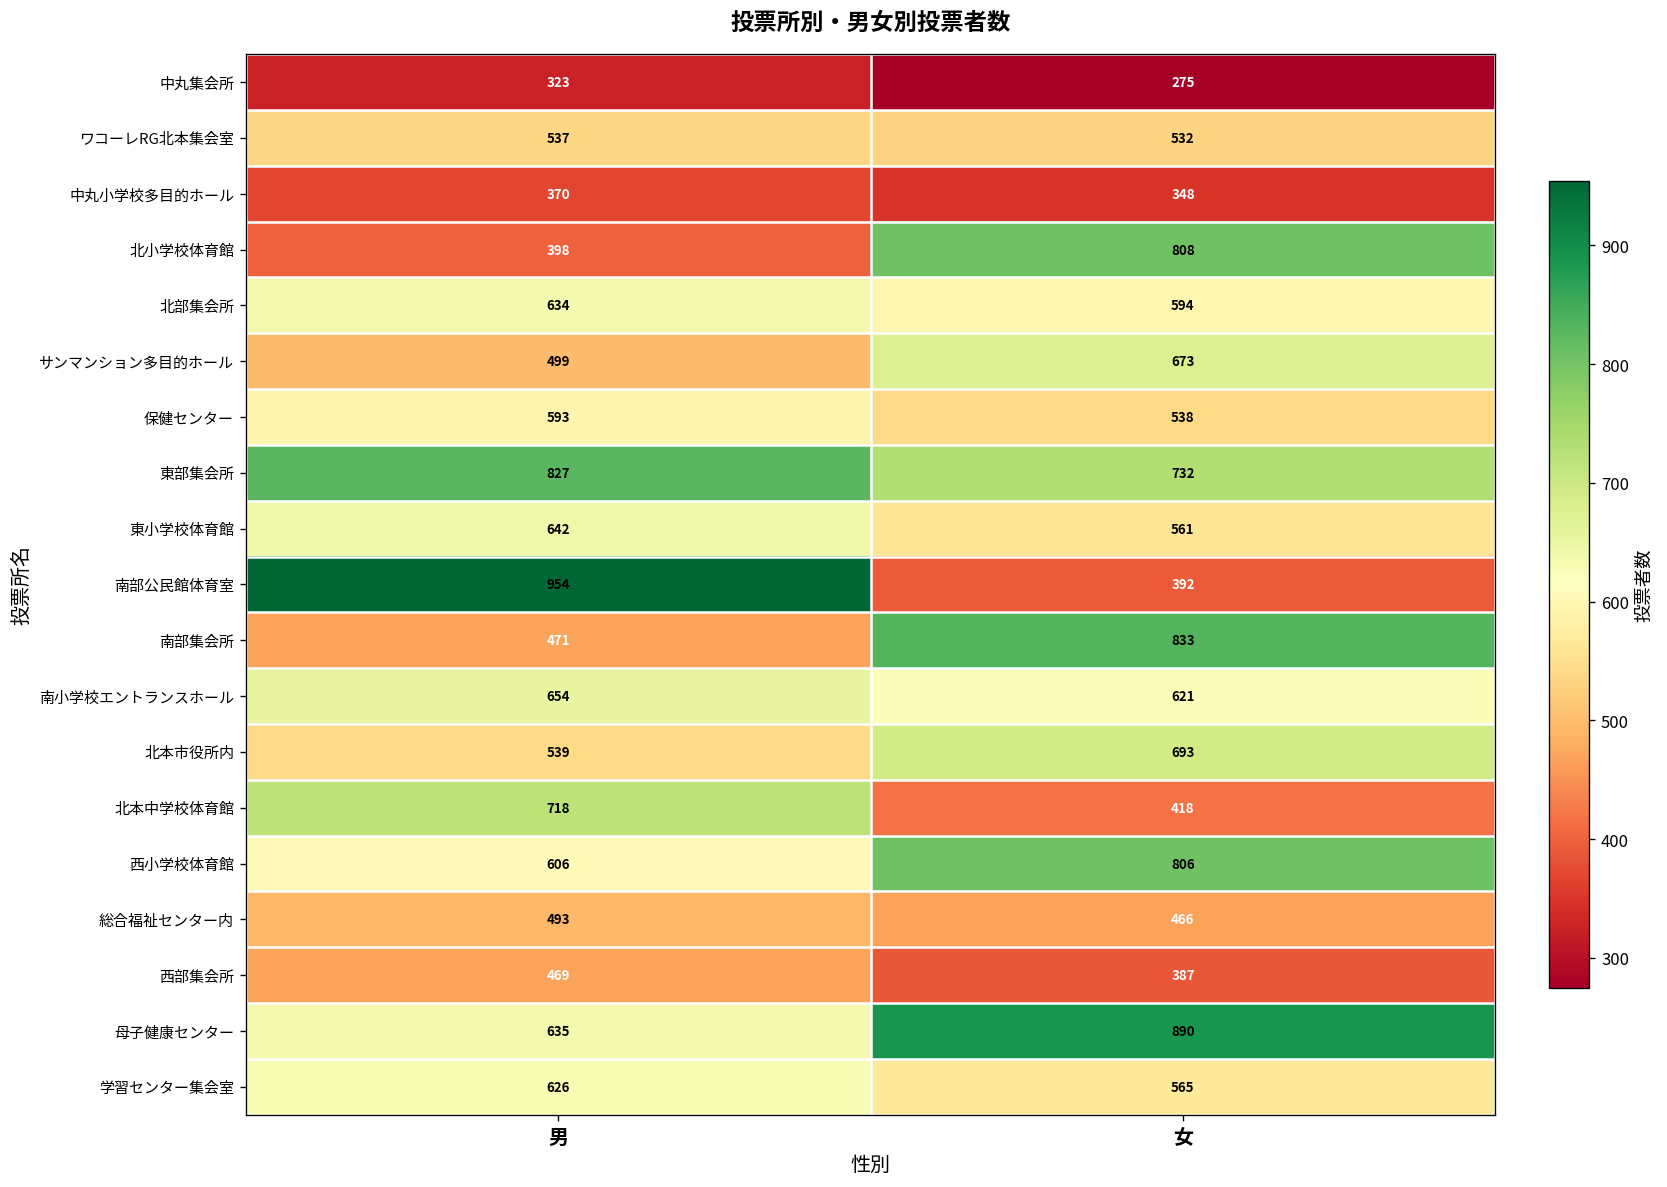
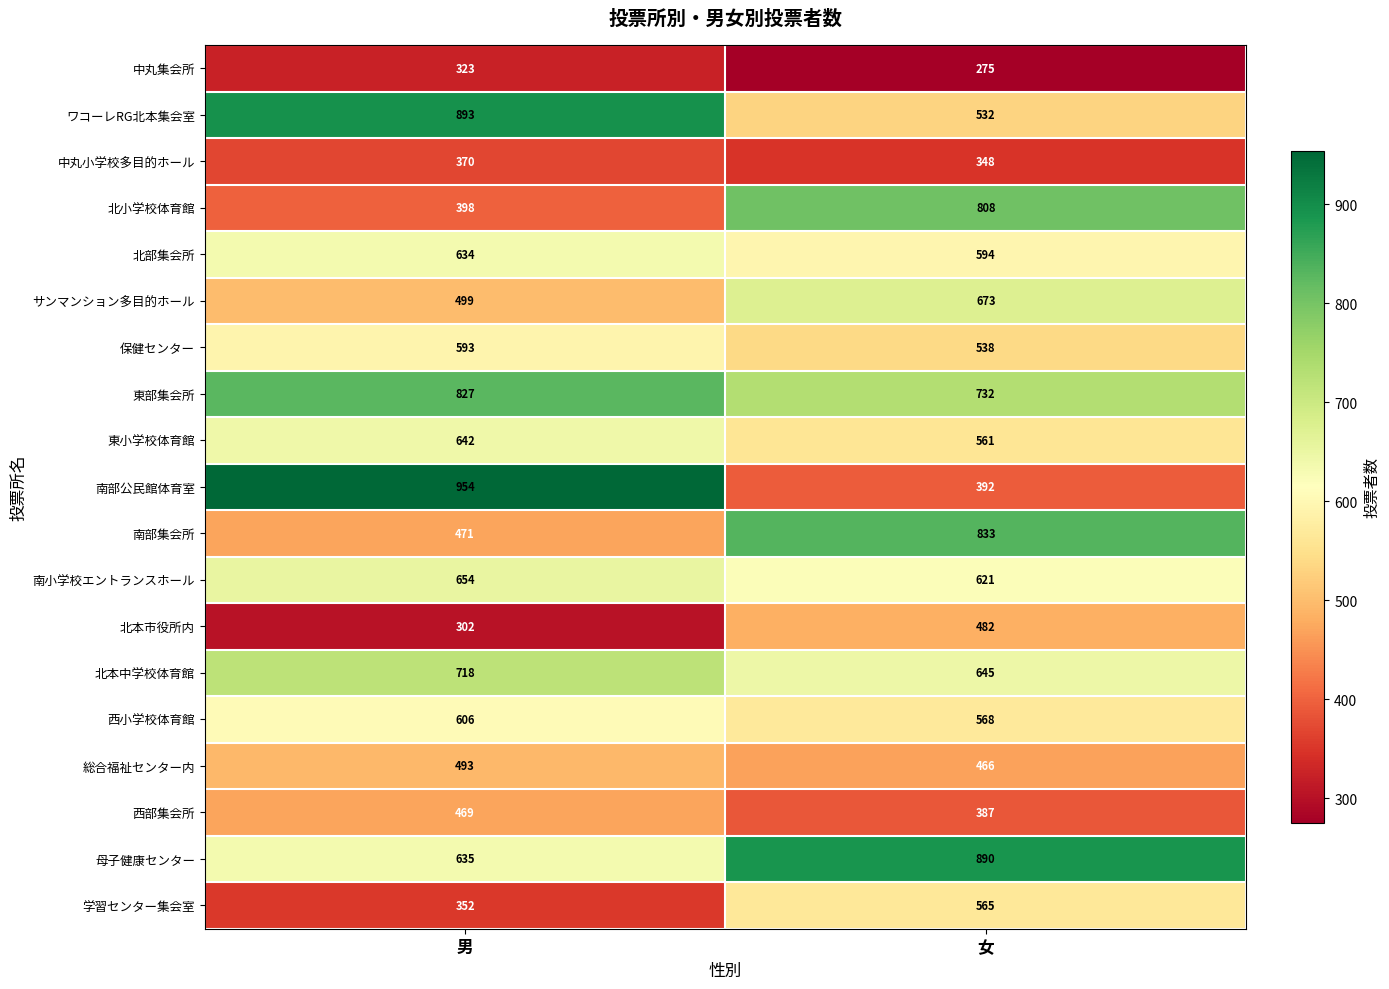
ワコーレRG北本集会室, 男: 537 -> 893
北本市役所内, 男: 539 -> 302
北本市役所内, 女: 693 -> 482
北本中学校体育館, 女: 418 -> 645
西小学校体育館, 女: 806 -> 568
学習センター集会室, 男: 626 -> 352
